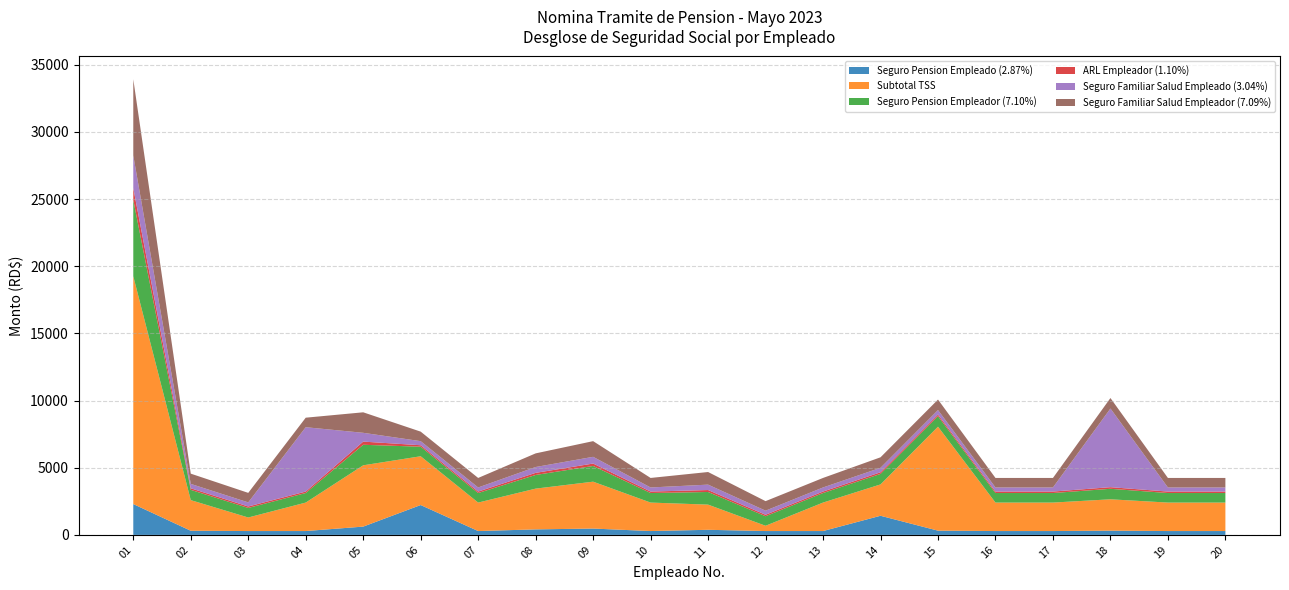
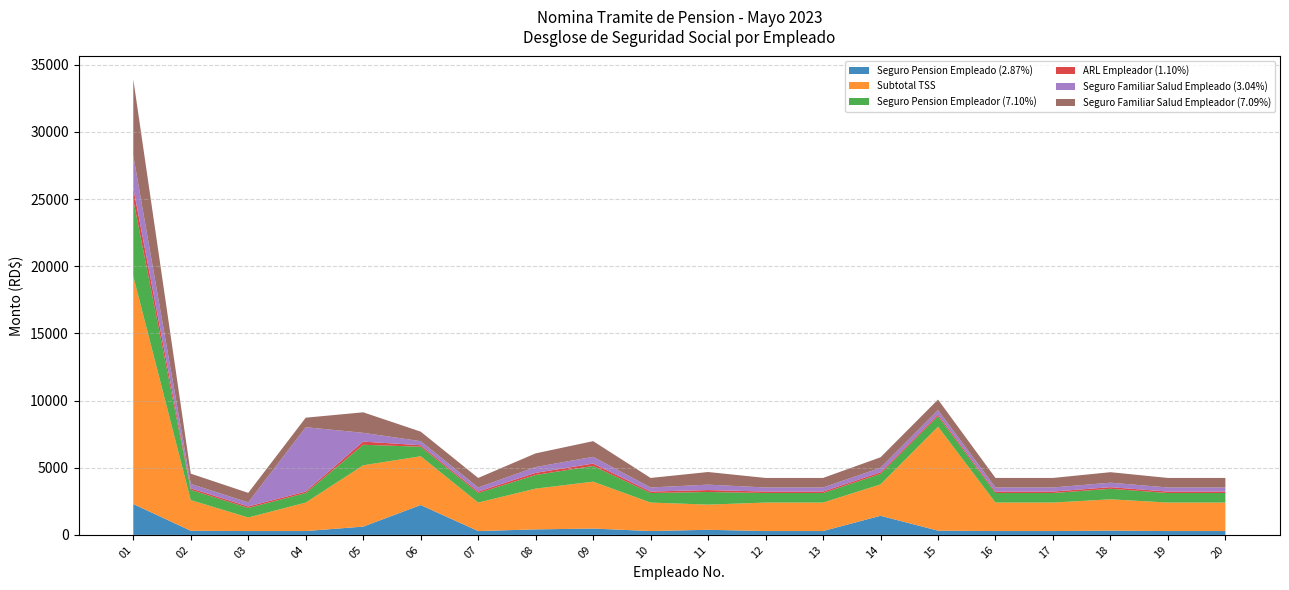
Subtotal TSS, 12: 400 -> 2100
Seguro Familiar Salud Empleado (3.04%), 18: 5900 -> 300
